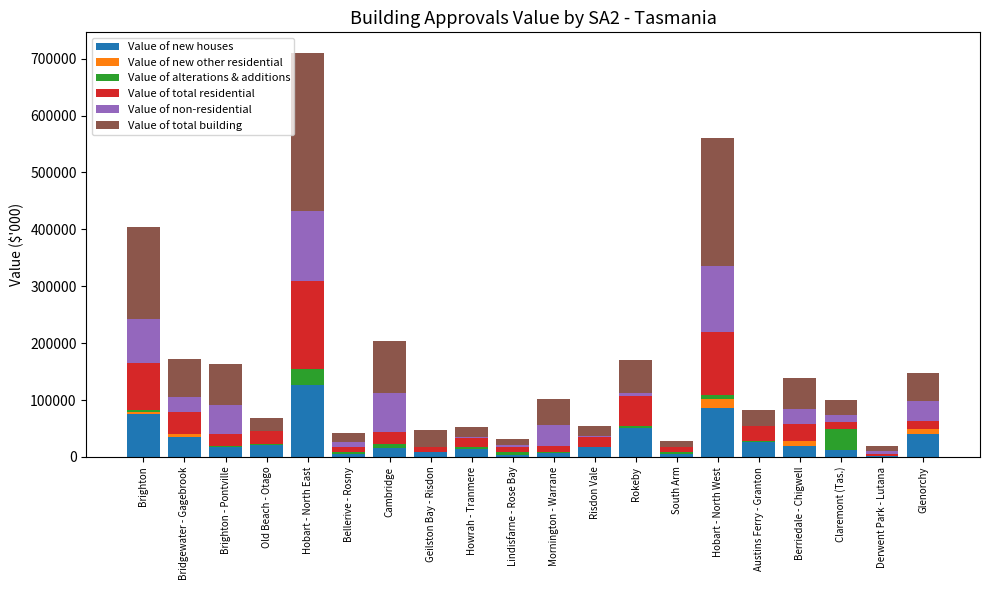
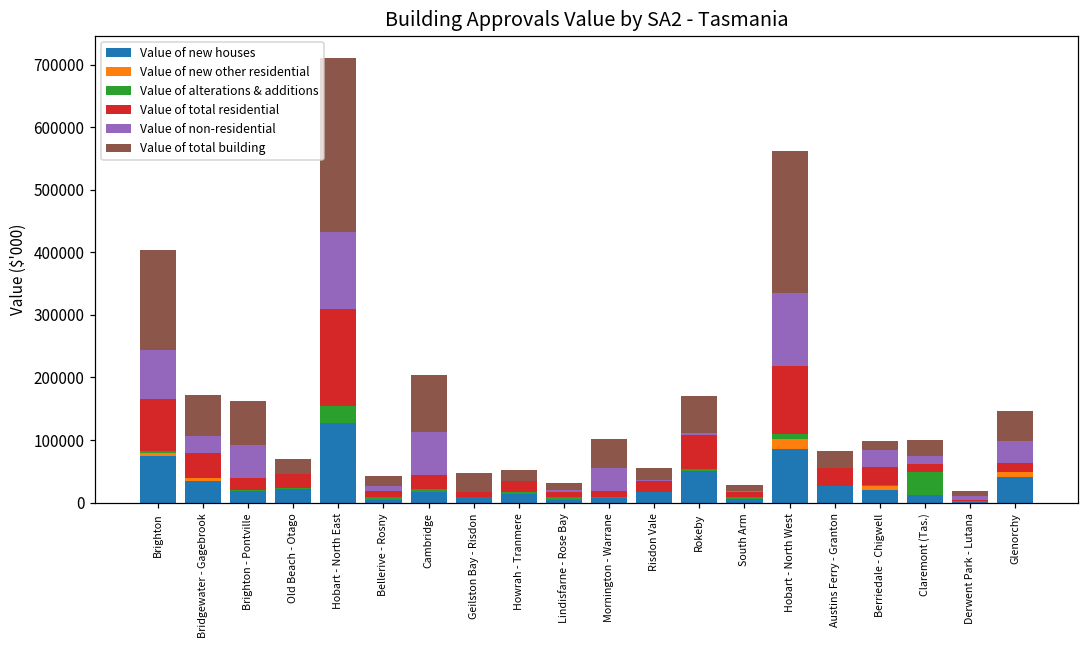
Value of total building, Berriedale - Chigwell: 60000 -> 10000
